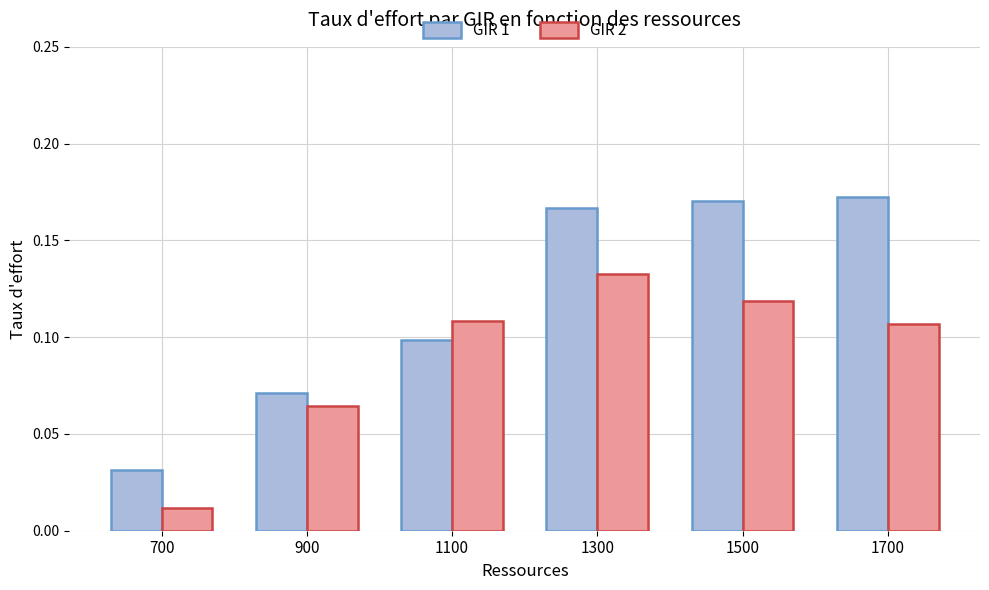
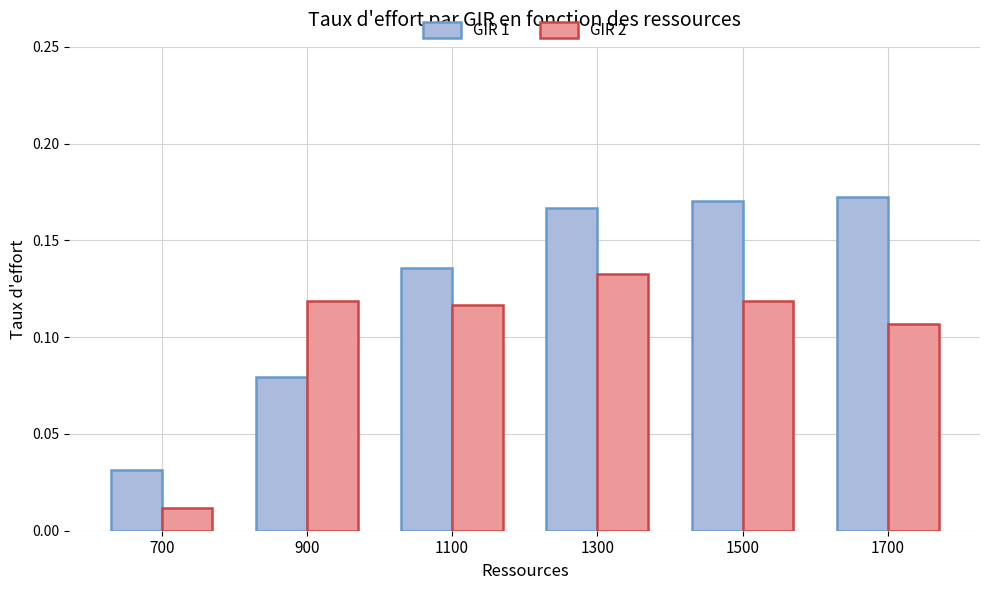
GIR 1, 900: 0.071 -> 0.080
GIR 2, 900: 0.064 -> 0.119
GIR 1, 1100: 0.098 -> 0.136
GIR 2, 1100: 0.108 -> 0.117
